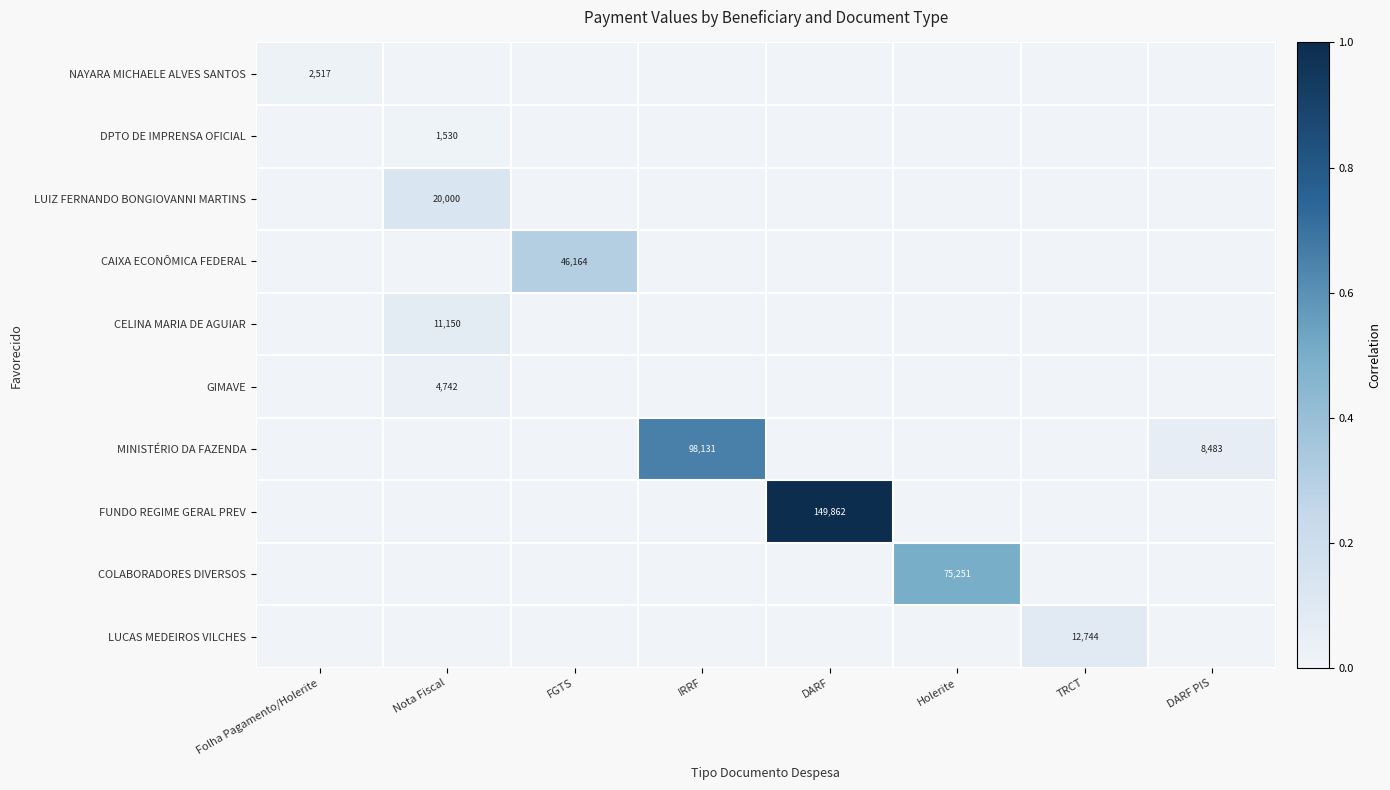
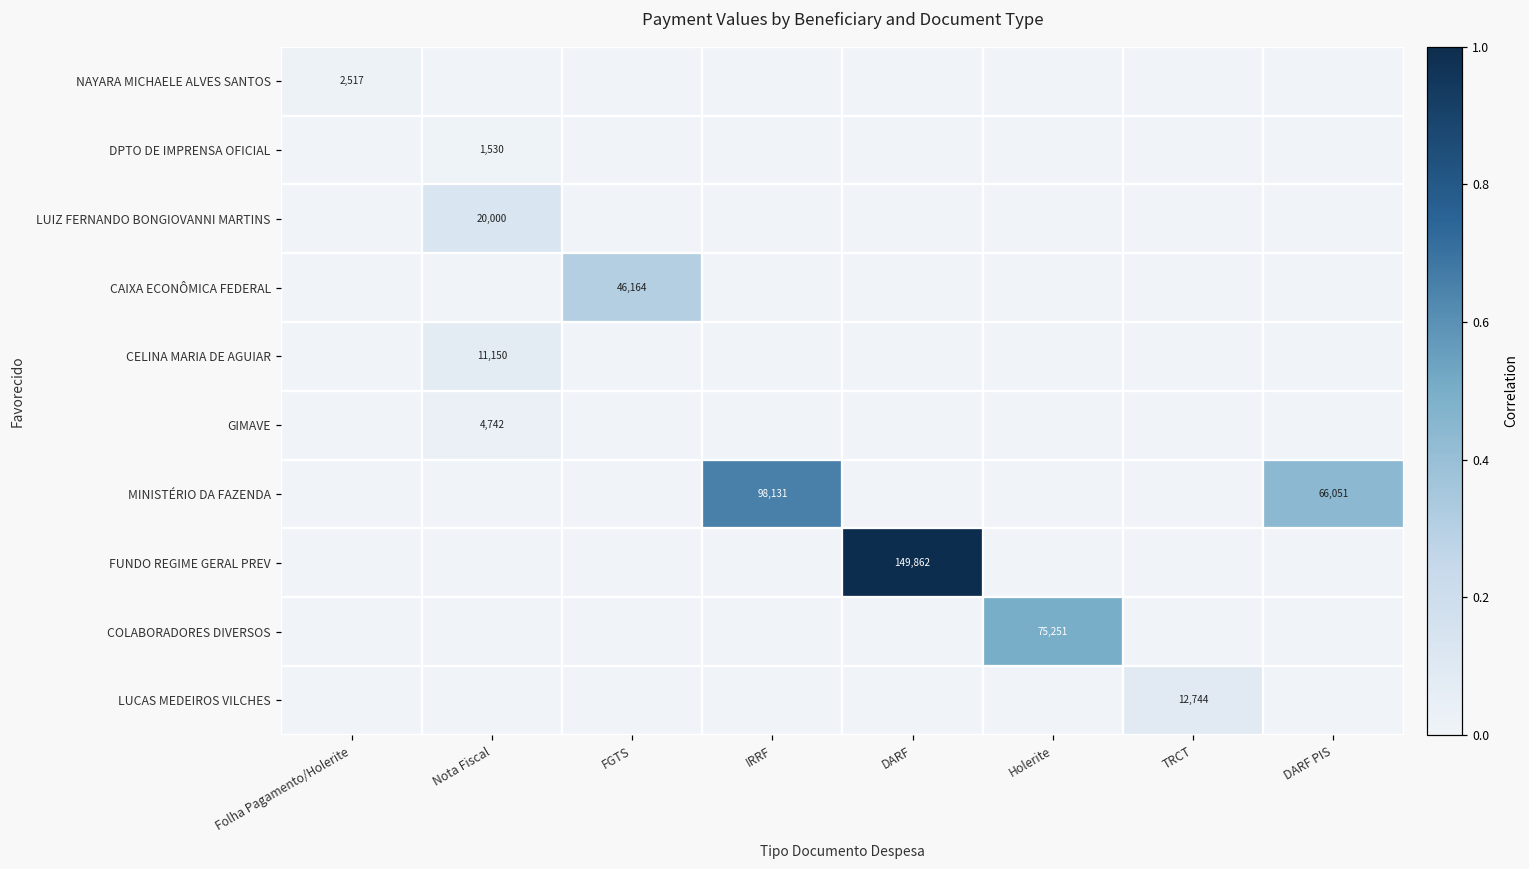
MINISTÉRIO DA FAZENDA, DARF PIS: 8,483 -> 66,051
